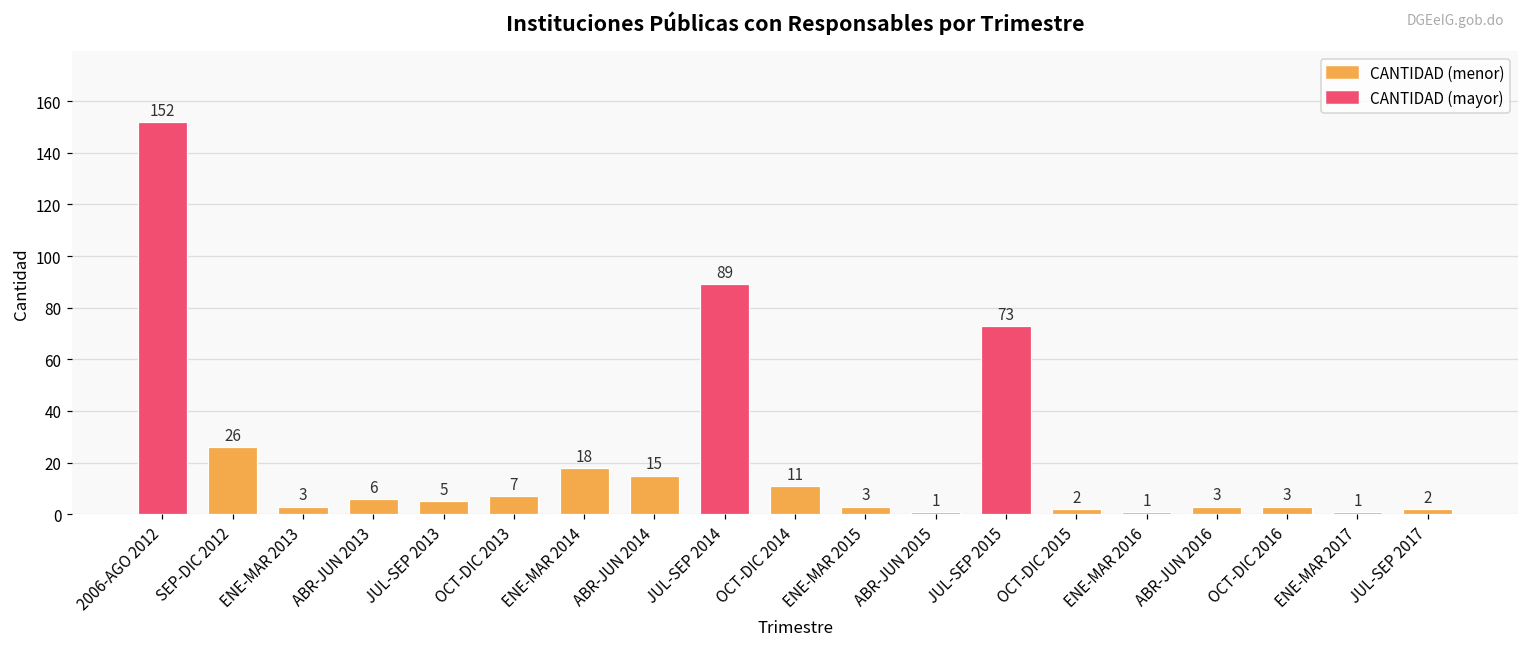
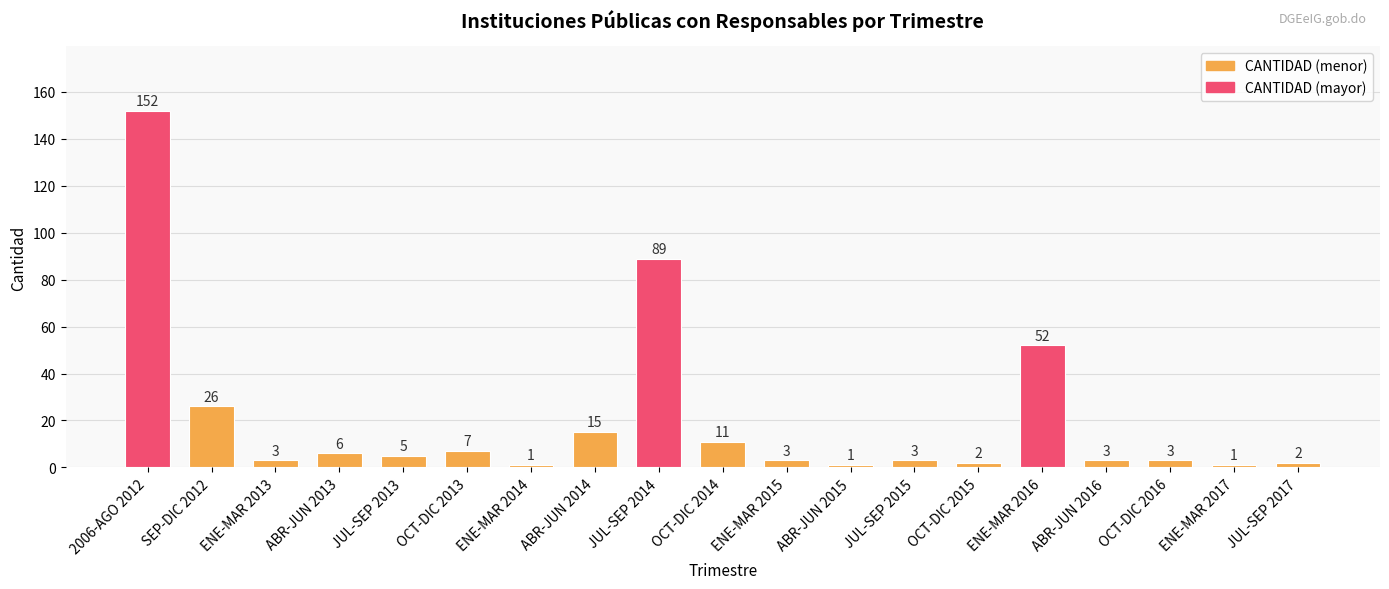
ENE-MAR 2014: 18 -> 1
JUL-SEP 2015: 73 -> 3
ENE-MAR 2016: 1 -> 52
